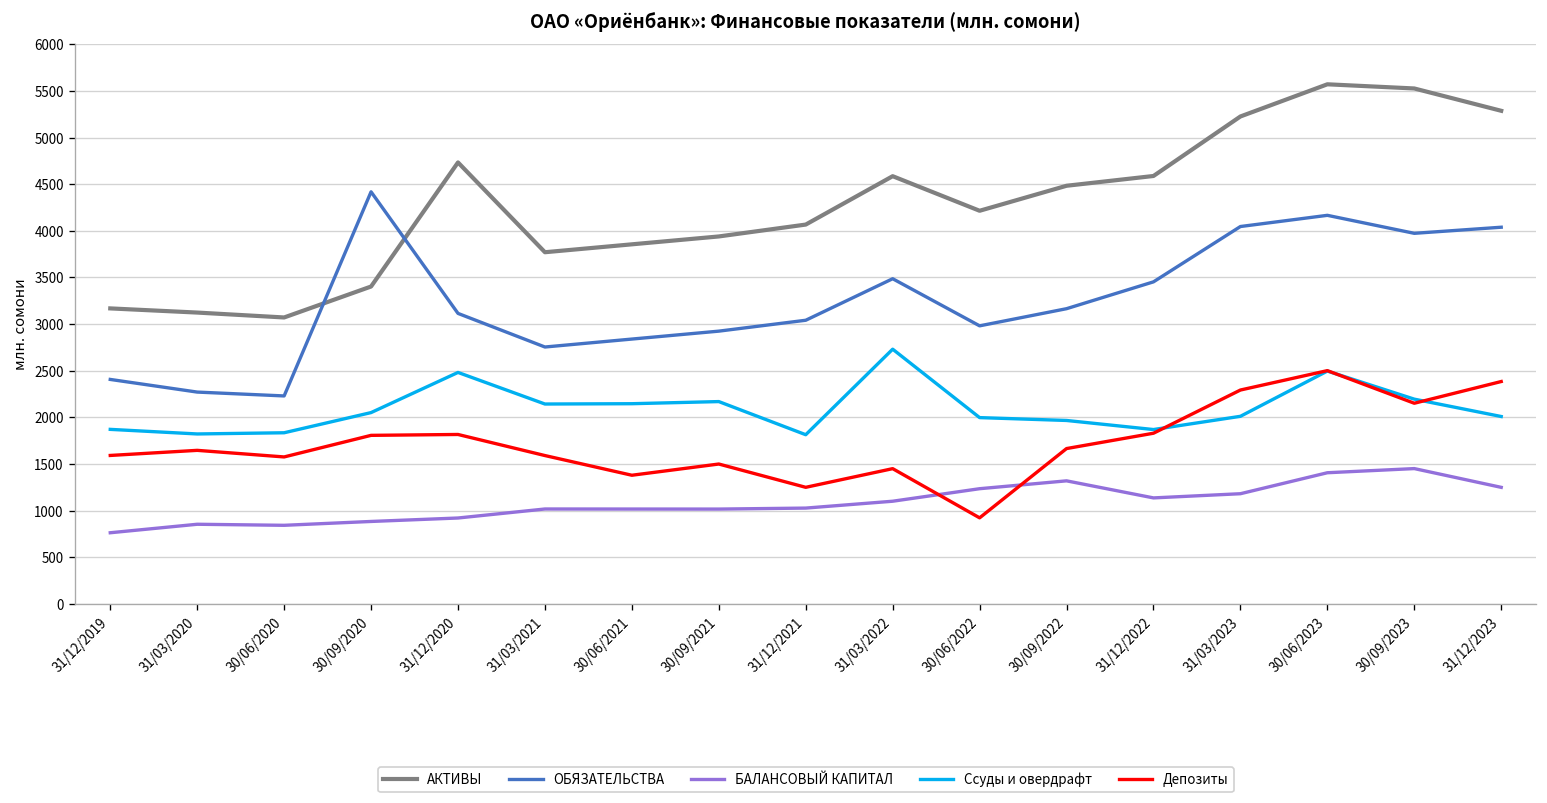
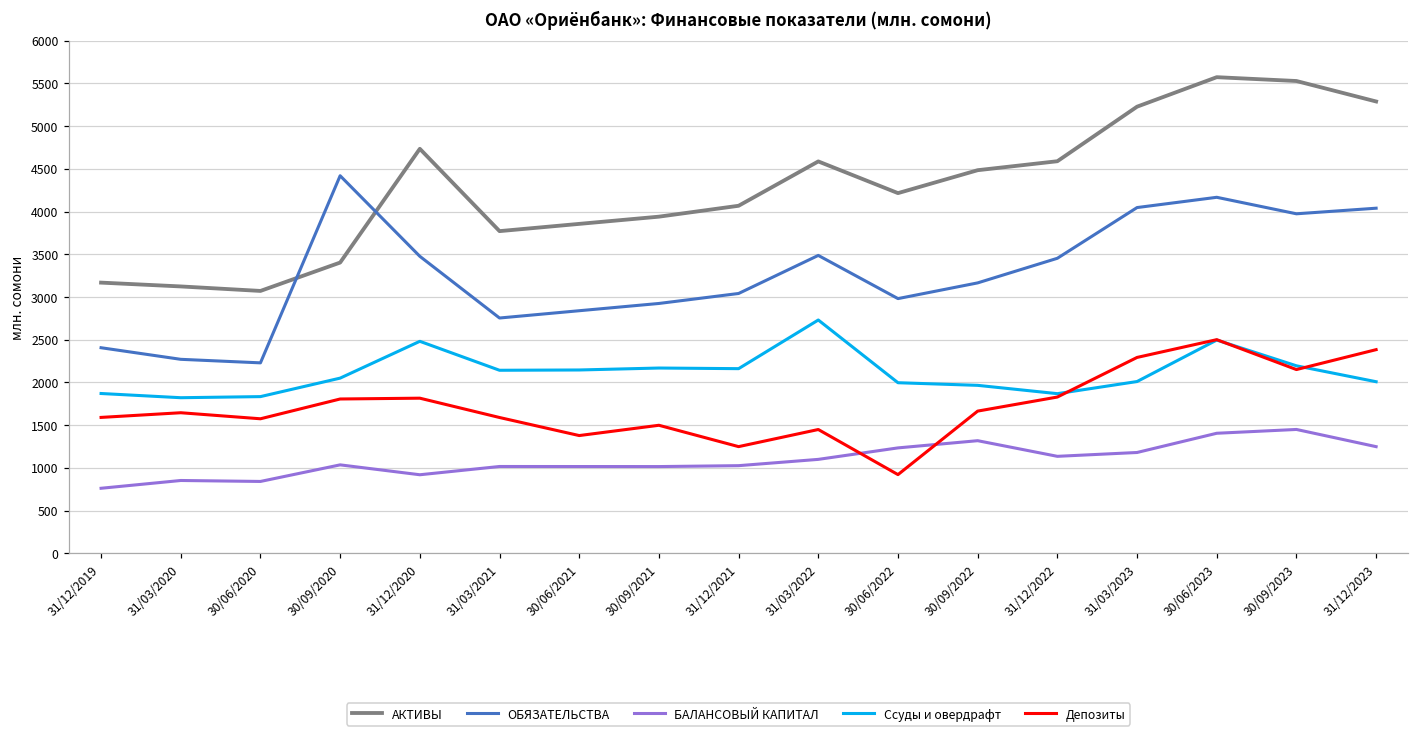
БАЛАНСОВЫЙ КАПИТАЛ, 30/09/2020: 900 -> 1000
ОБЯЗАТЕЛЬСТВА, 31/12/2020: 3100 -> 3500
Ссуды и овердрафт, 31/12/2021: 1800 -> 2200
